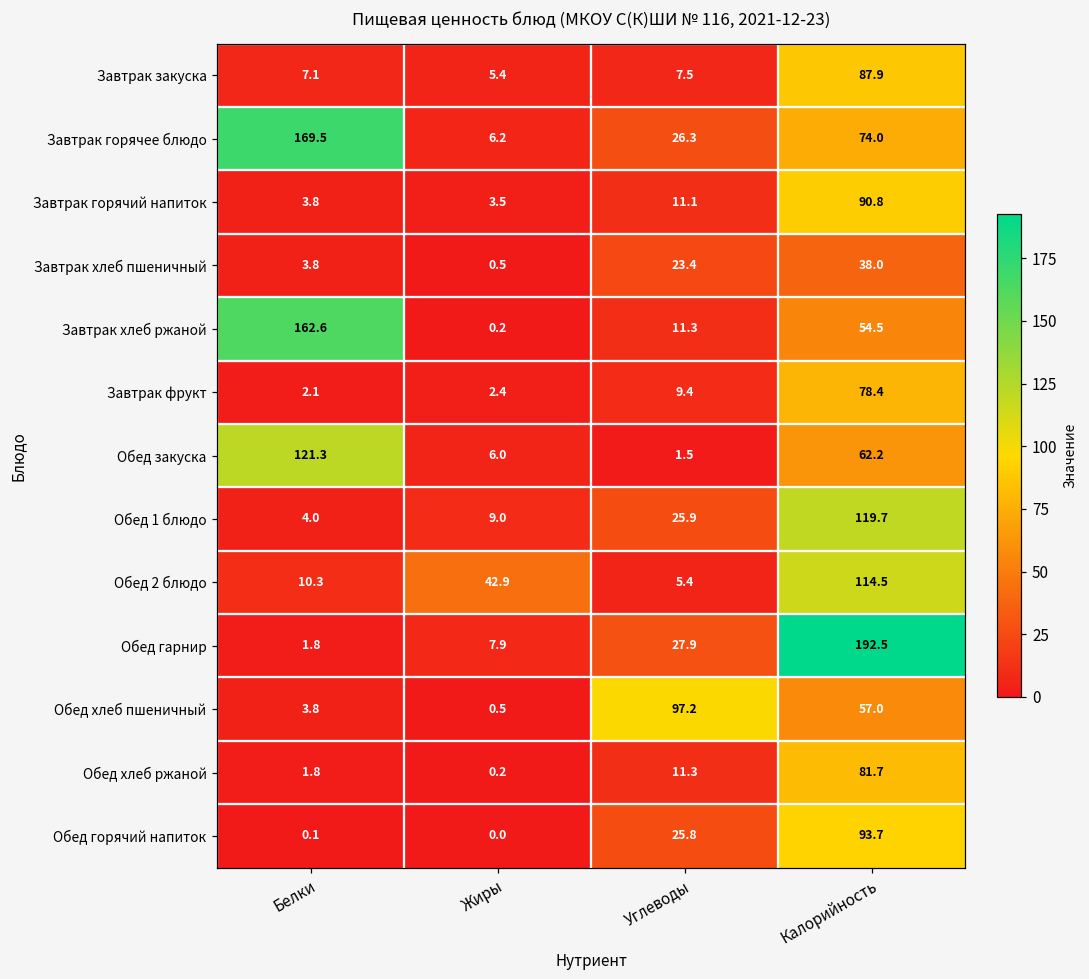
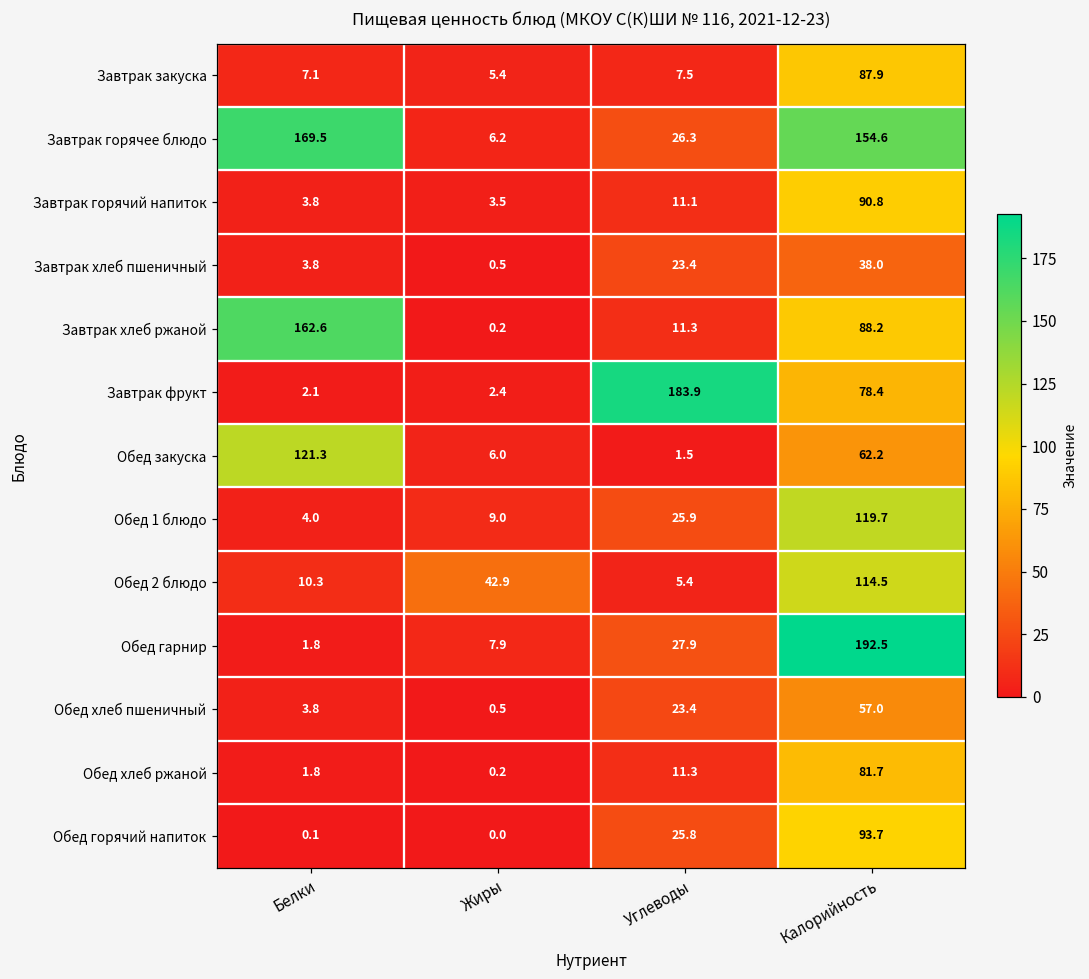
Завтрак горячее блюдо, Калорийность: 74.0 -> 154.6
Завтрак хлеб ржаной, Калорийность: 54.5 -> 88.2
Завтрак фрукт, Углеводы: 9.4 -> 183.9
Обед хлеб пшеничный, Углеводы: 97.2 -> 23.4
